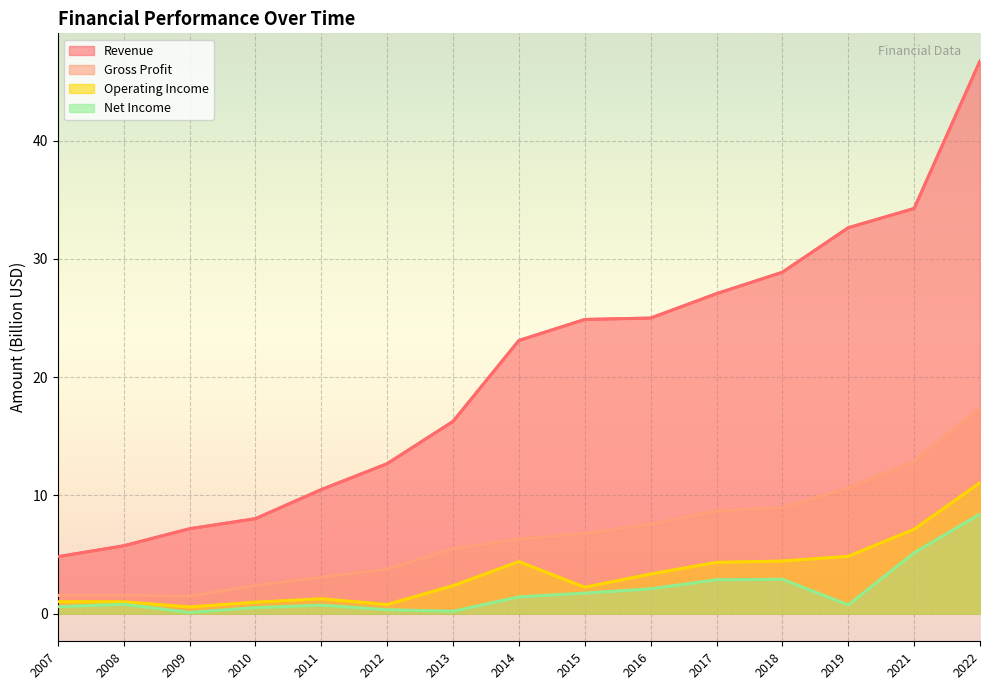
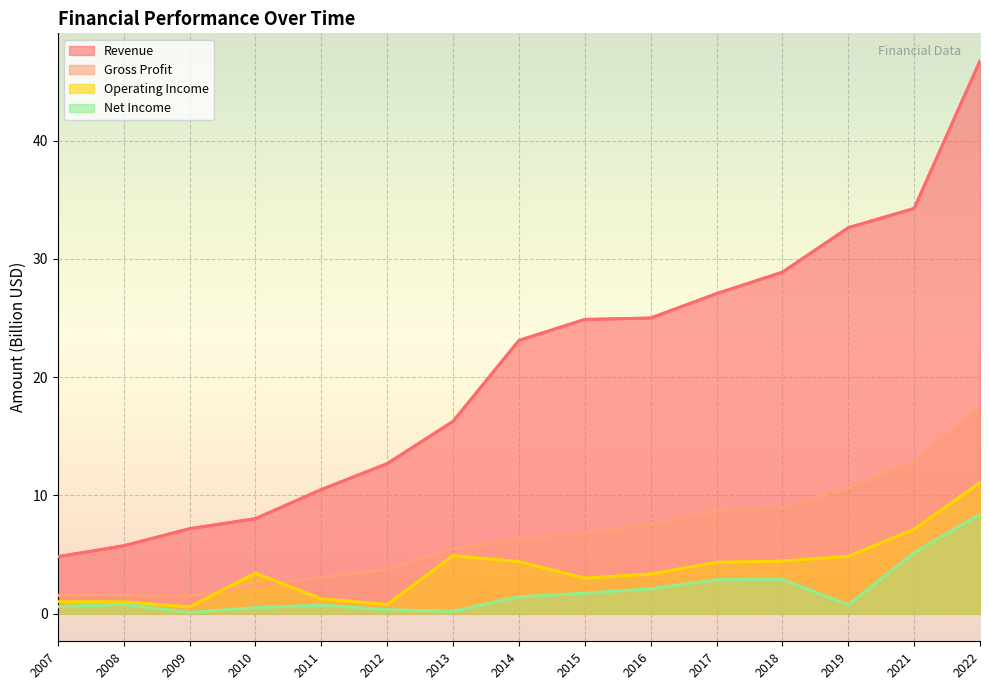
Operating Income, 2010: 1.0 -> 3.4
Operating Income, 2013: 2.4 -> 4.9
Operating Income, 2015: 2.2 -> 3.0
